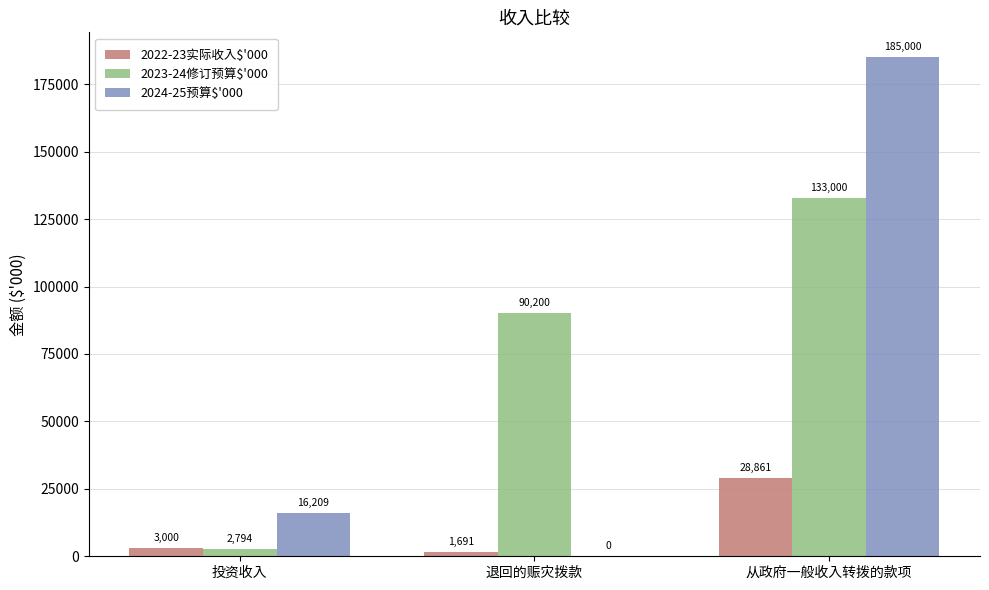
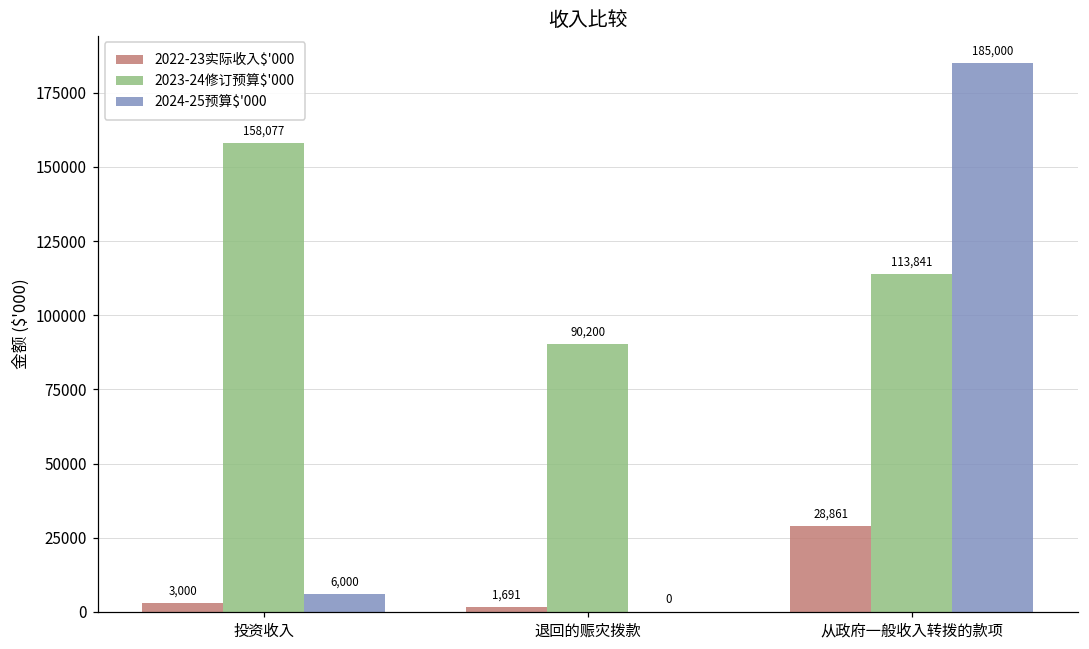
2023-24修订预算$'000, 投资收入: 2,794 -> 158,077
2024-25预算$'000, 投资收入: 16,209 -> 6,000
2023-24修订预算$'000, 从政府一般收入转拨的款项: 133,000 -> 113,841
